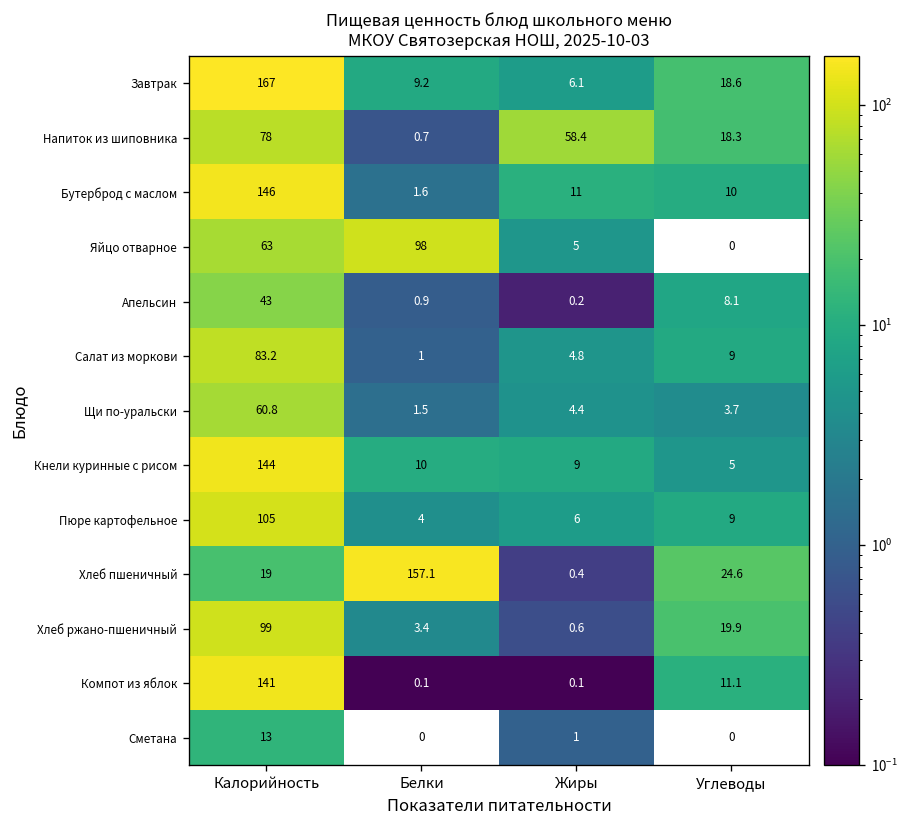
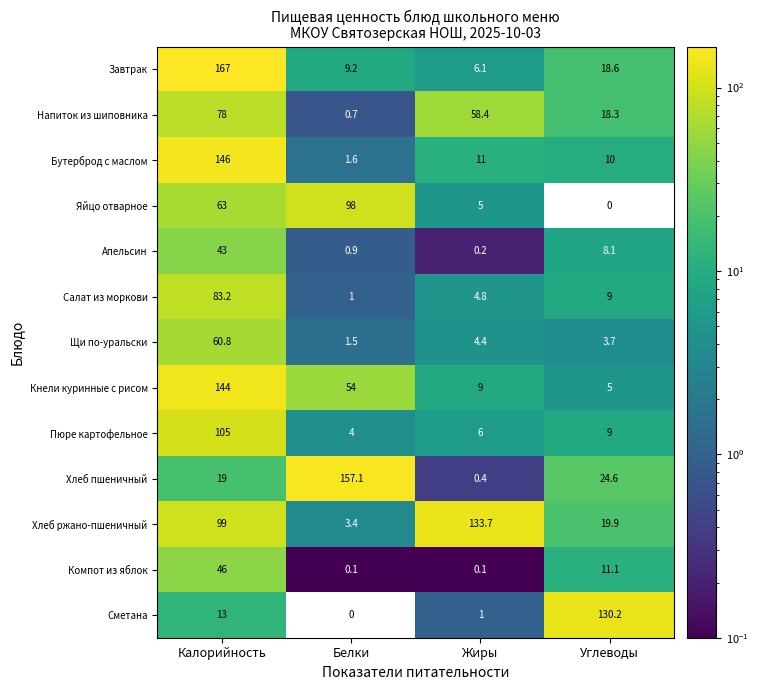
Кнели куринные с рисом, Белки: 10 -> 54
Хлеб ржано-пшеничный, Жиры: 0.6 -> 133.7
Компот из яблок, Калорийность: 141 -> 46
Сметана, Углеводы: 0 -> 130.2
